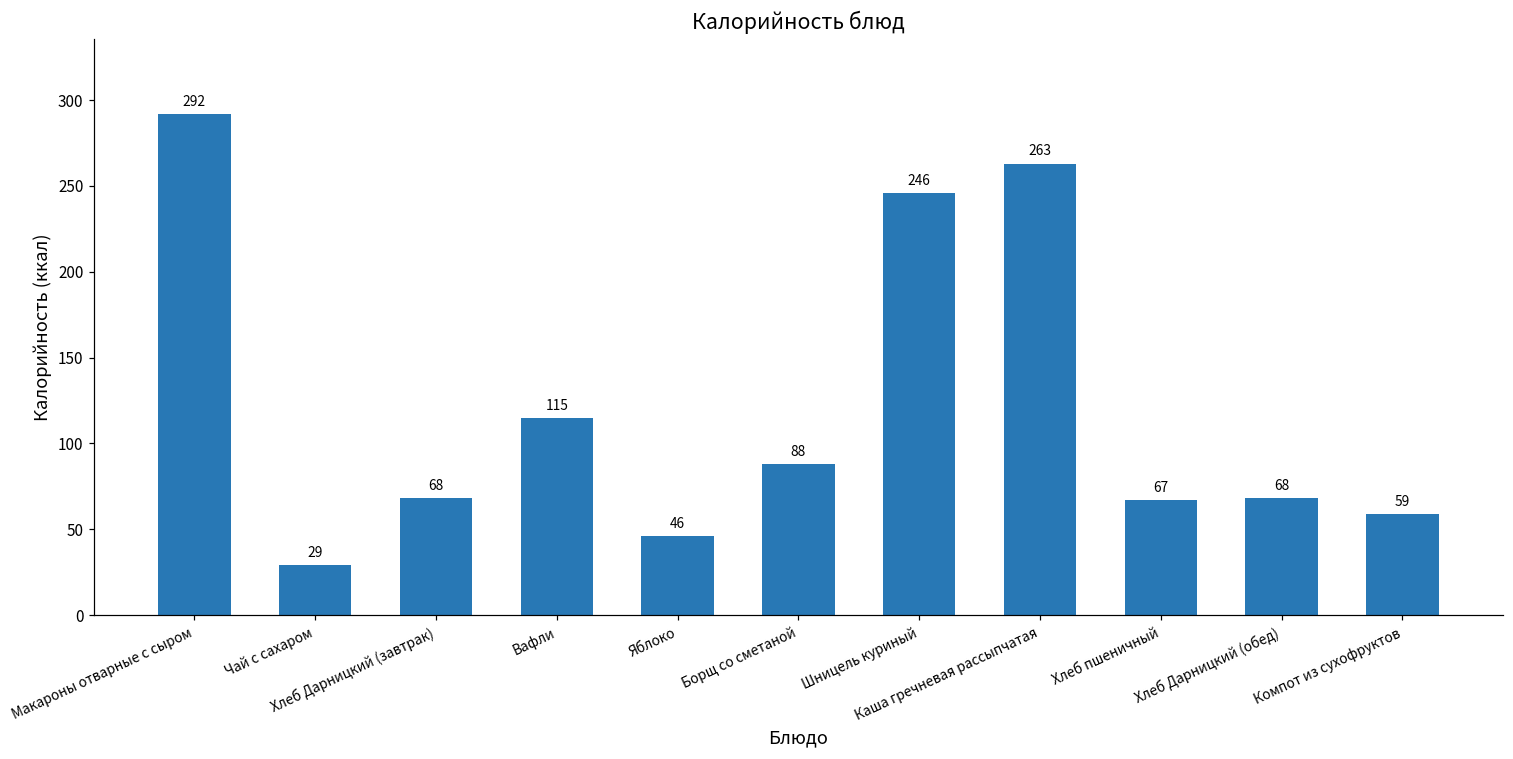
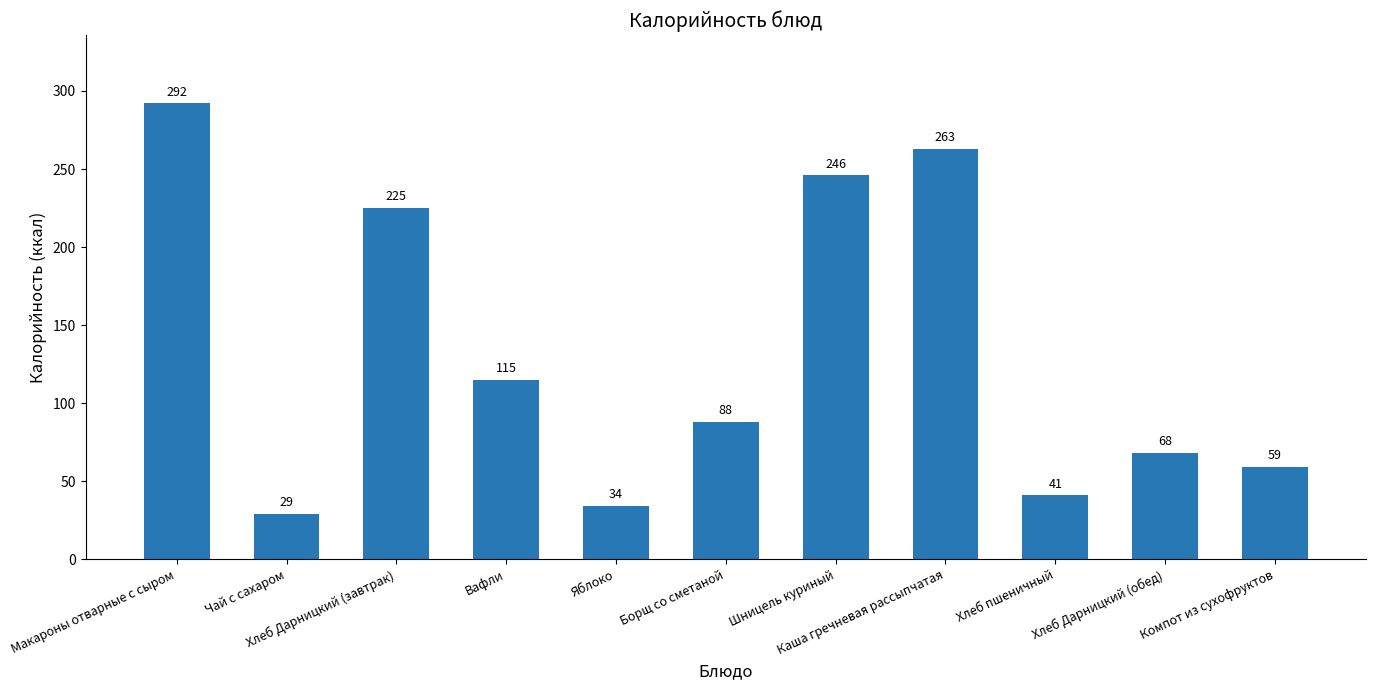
Хлеб Дарницкий (завтрак): 68 -> 225
Яблоко: 46 -> 34
Хлеб пшеничный: 67 -> 41
